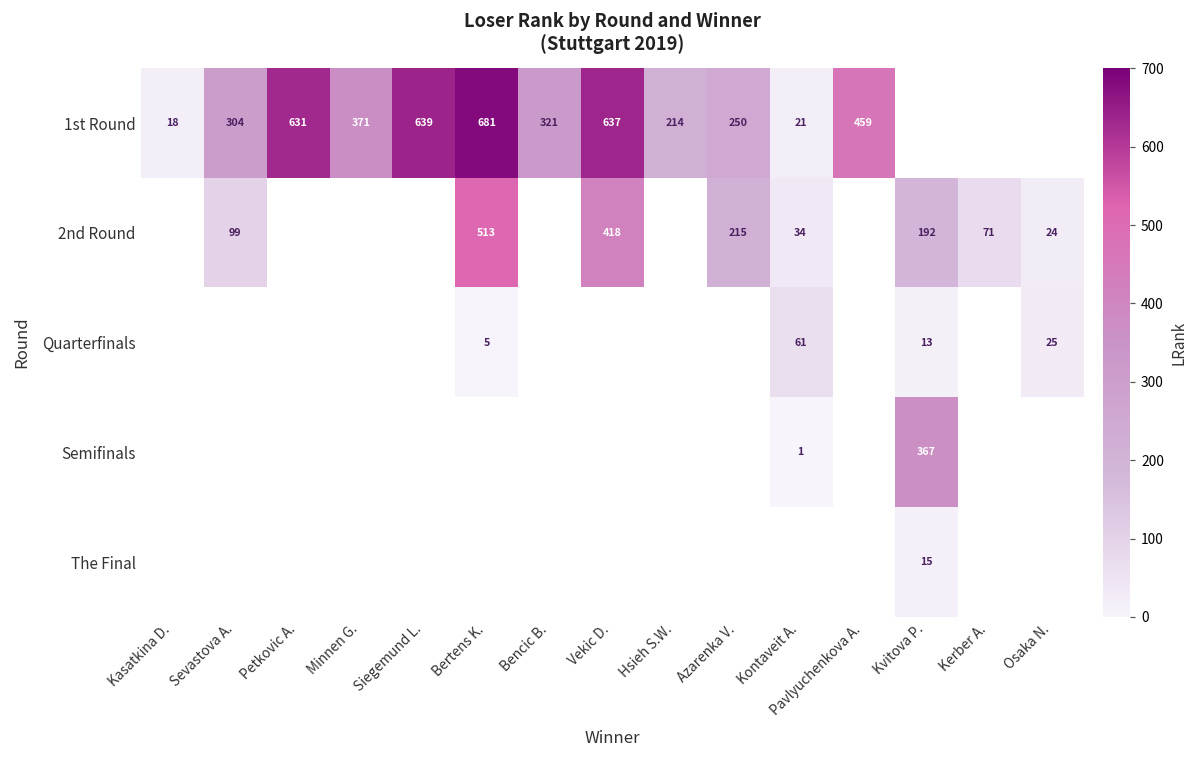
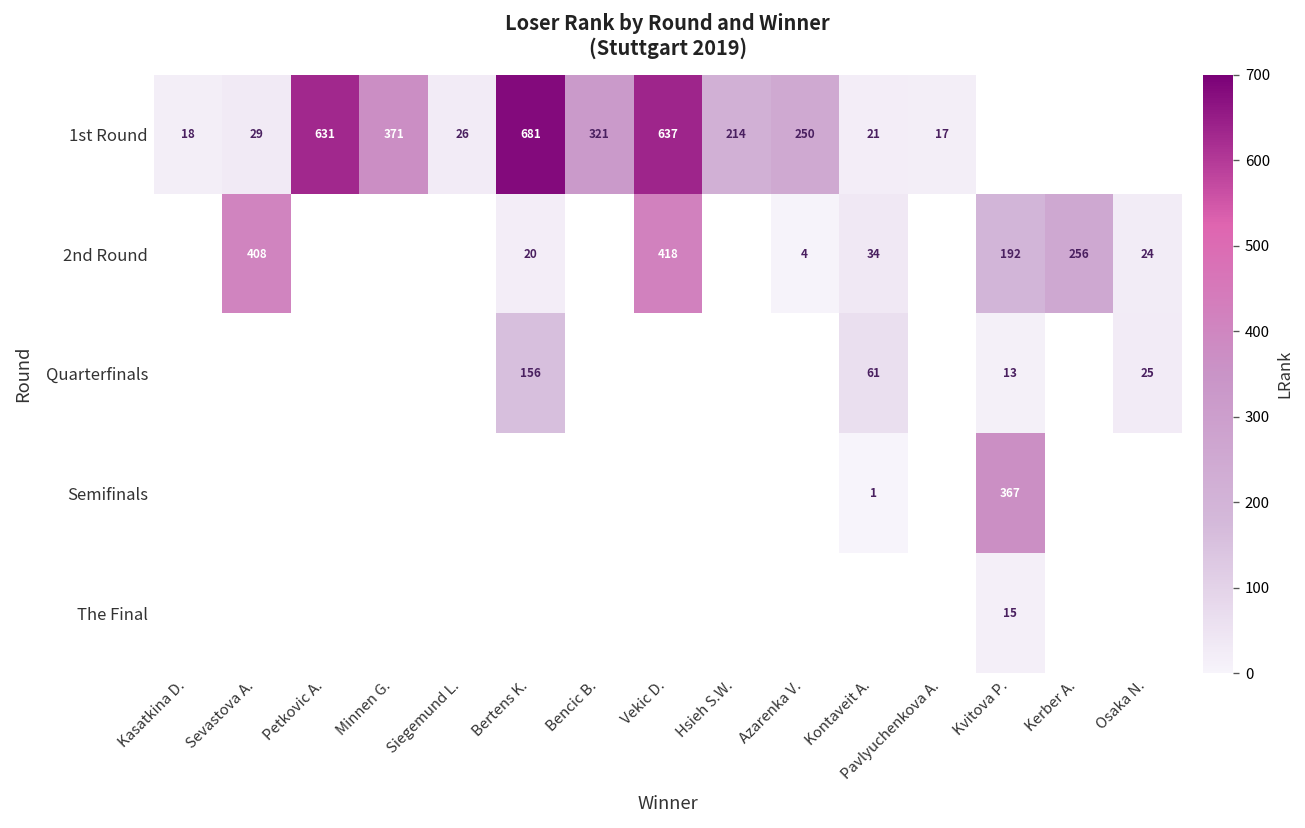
1st Round, Sevastova A.: 304 -> 29
1st Round, Siegemund L.: 639 -> 26
1st Round, Pavlyuchenkova A.: 459 -> 17
2nd Round, Sevastova A.: 99 -> 408
2nd Round, Bertens K.: 513 -> 20
2nd Round, Azarenka V.: 215 -> 4
2nd Round, Kerber A.: 71 -> 256
Quarterfinals, Bertens K.: 5 -> 156
